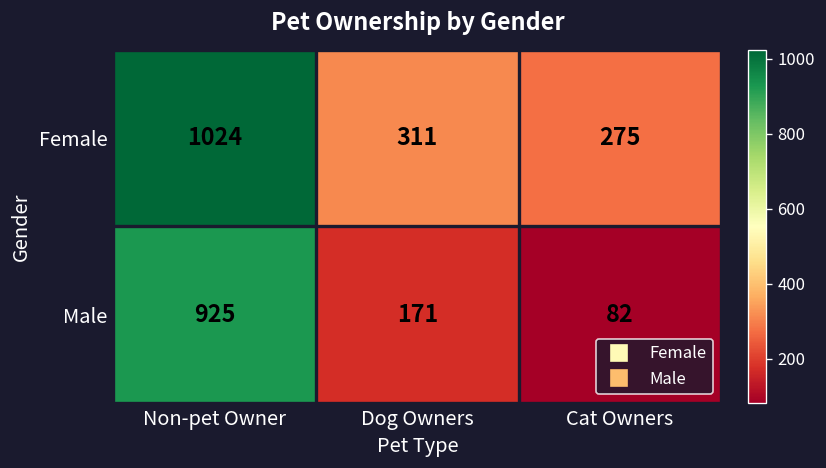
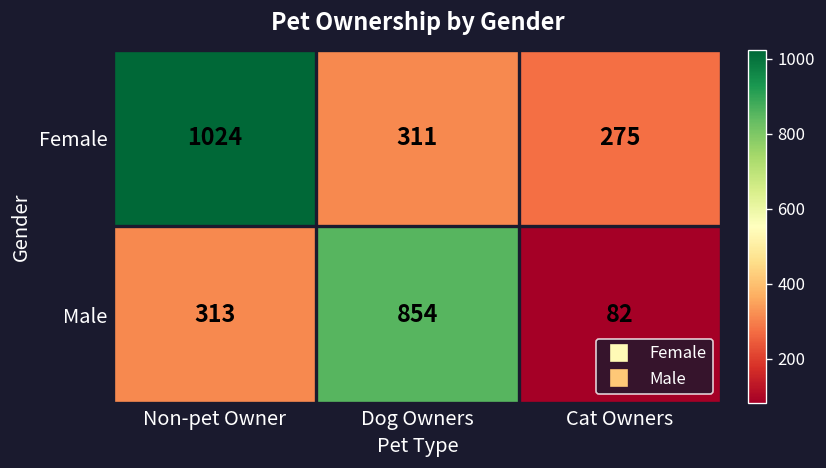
Male, Non-pet Owner: 925 -> 313
Male, Dog Owners: 171 -> 854
